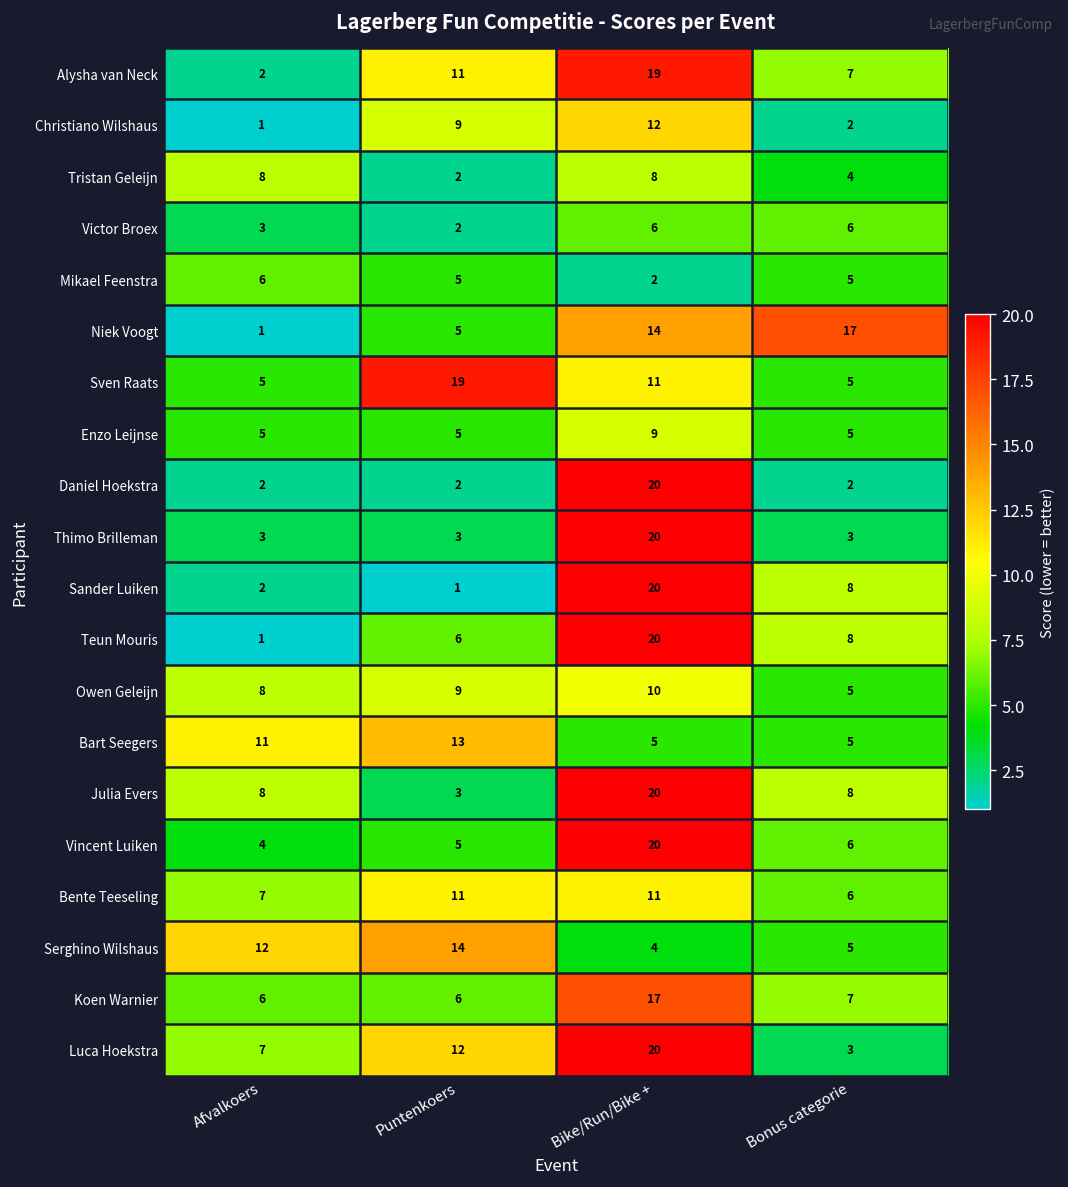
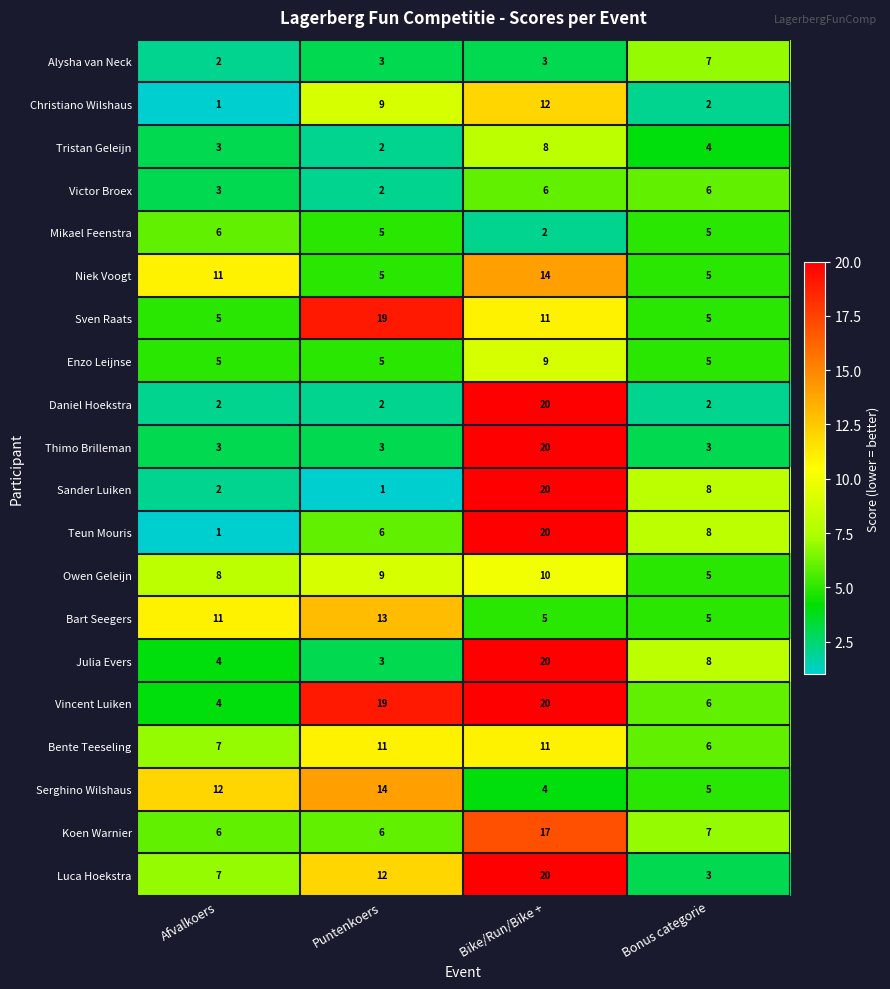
Alysha van Neck, Puntenkoers: 11 -> 3
Alysha van Neck, Bike/Run/Bike +: 19 -> 3
Tristan Geleijn, Afvalkoers: 8 -> 3
Niek Voogt, Afvalkoers: 1 -> 11
Niek Voogt, Bonus categorie: 17 -> 5
Julia Evers, Afvalkoers: 8 -> 4
Vincent Luiken, Puntenkoers: 5 -> 19
